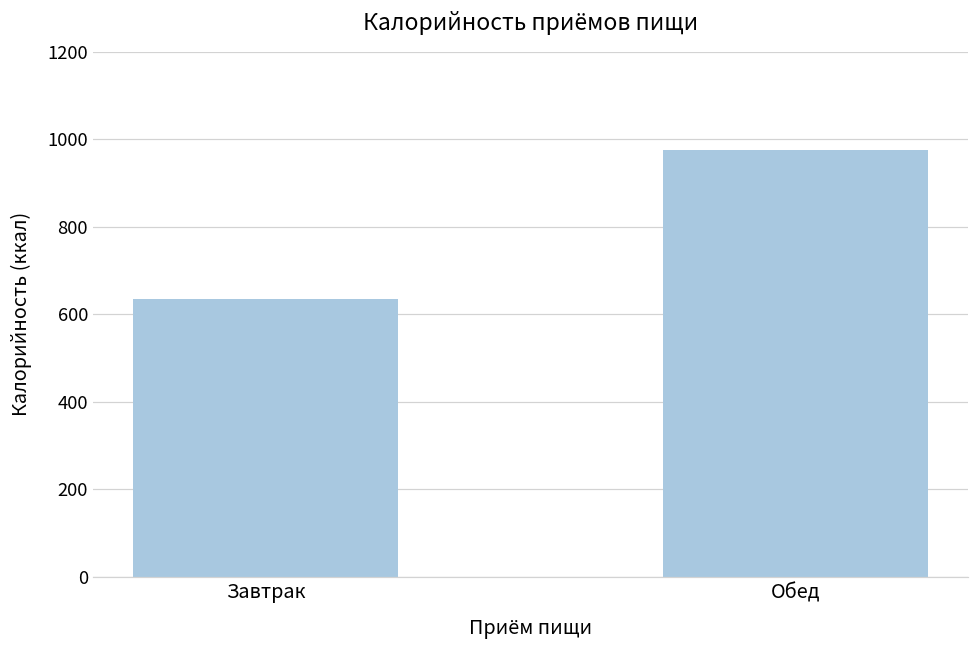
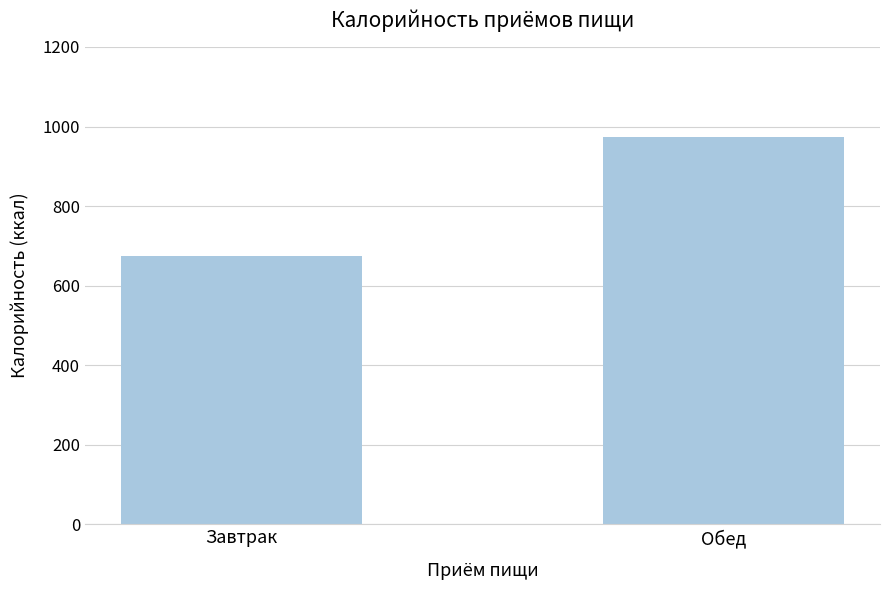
Завтрак: 640 -> 670
